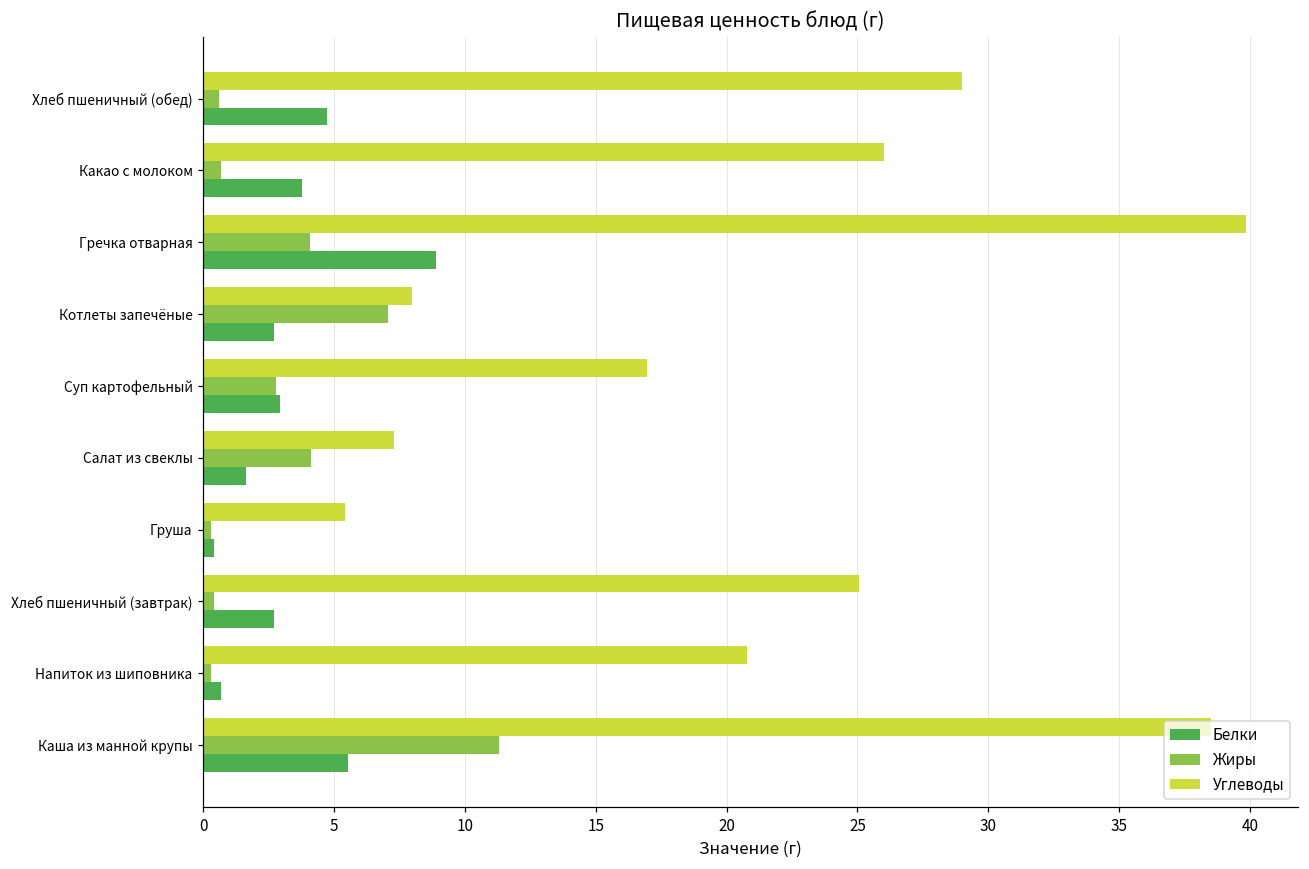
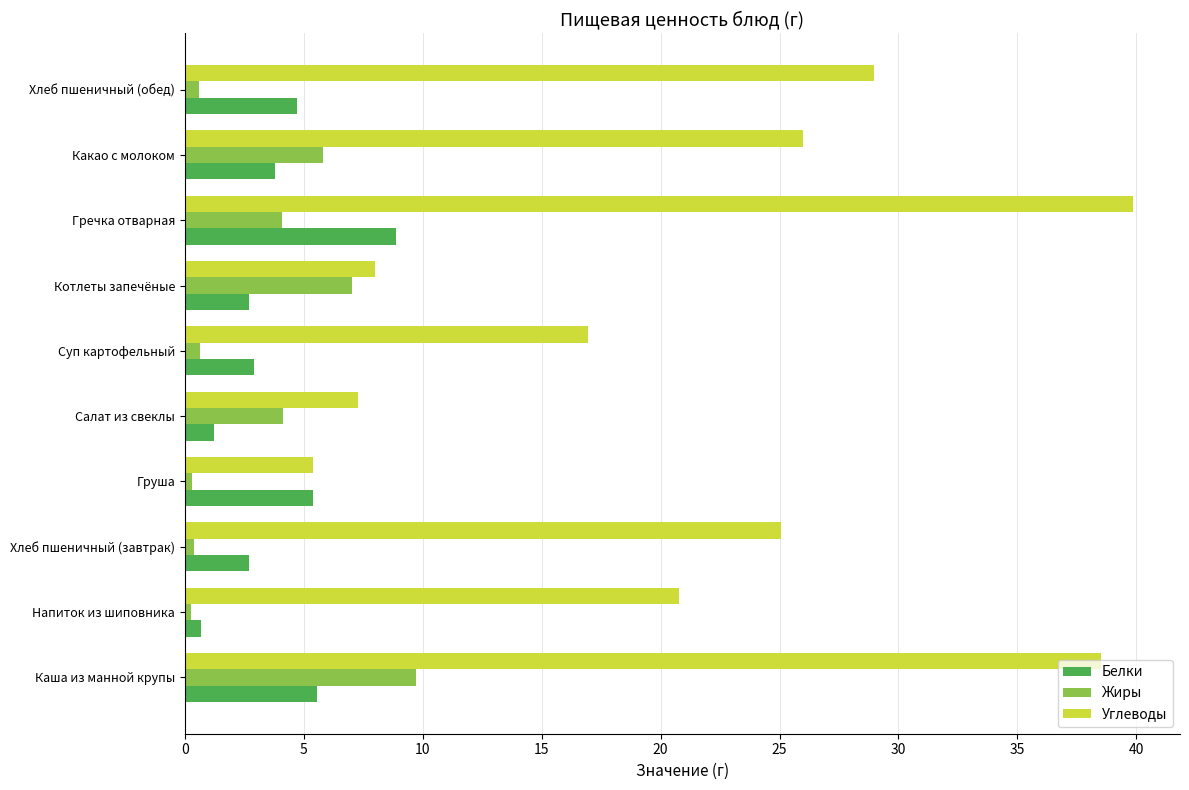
Жиры, Какао с молоком: 0.7 -> 5.8
Жиры, Суп картофельный: 2.8 -> 0.6
Белки, Салат из свеклы: 1.6 -> 1.2
Белки, Груша: 0.4 -> 5.4
Жиры, Каша из манной крупы: 11.3 -> 9.7
